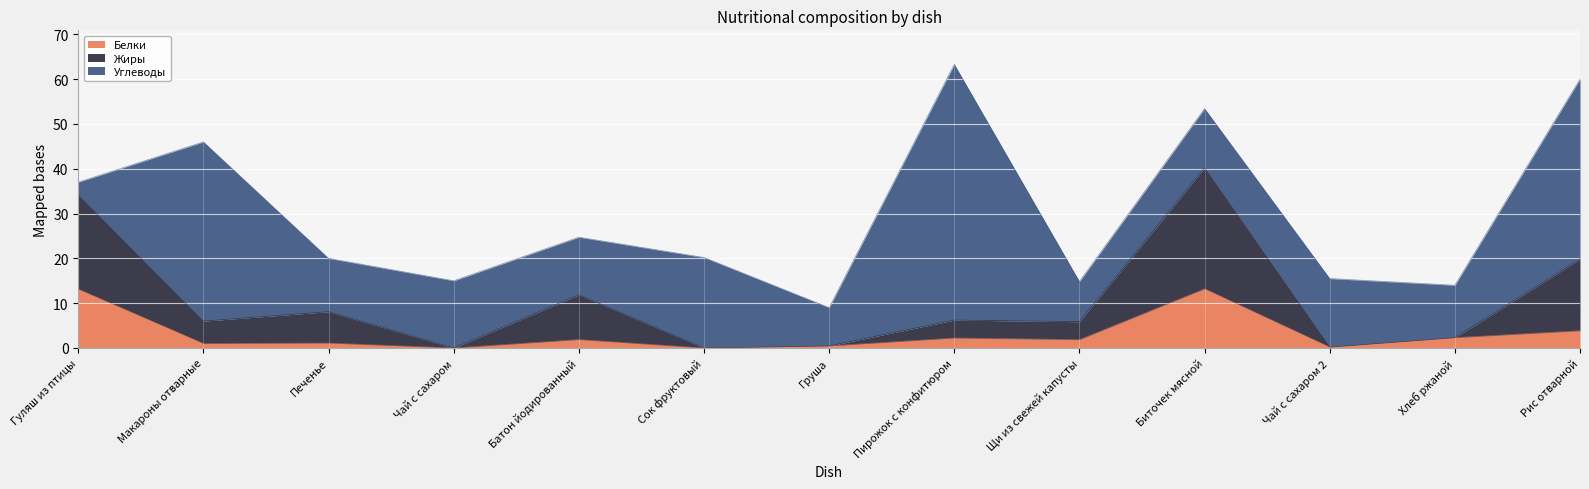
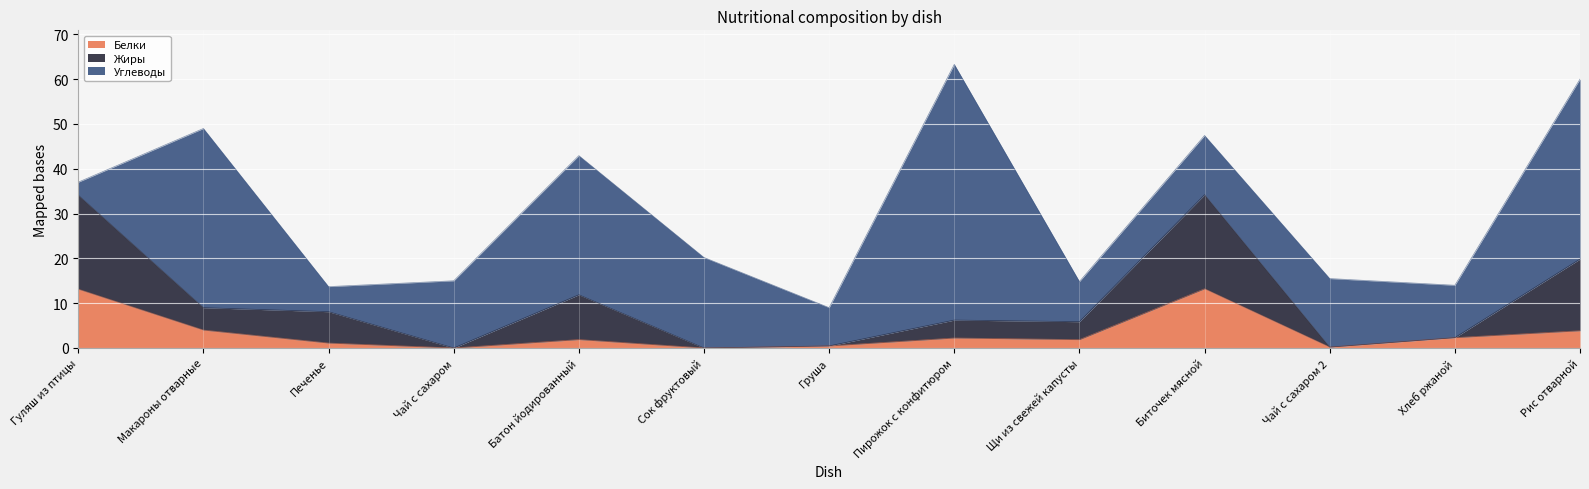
Белки, Макароны отварные: 1 -> 4
Углеводы, Печенье: 12 -> 6
Углеводы, Батон йодированный: 13 -> 31
Жиры, Биточек мясной: 27 -> 21
